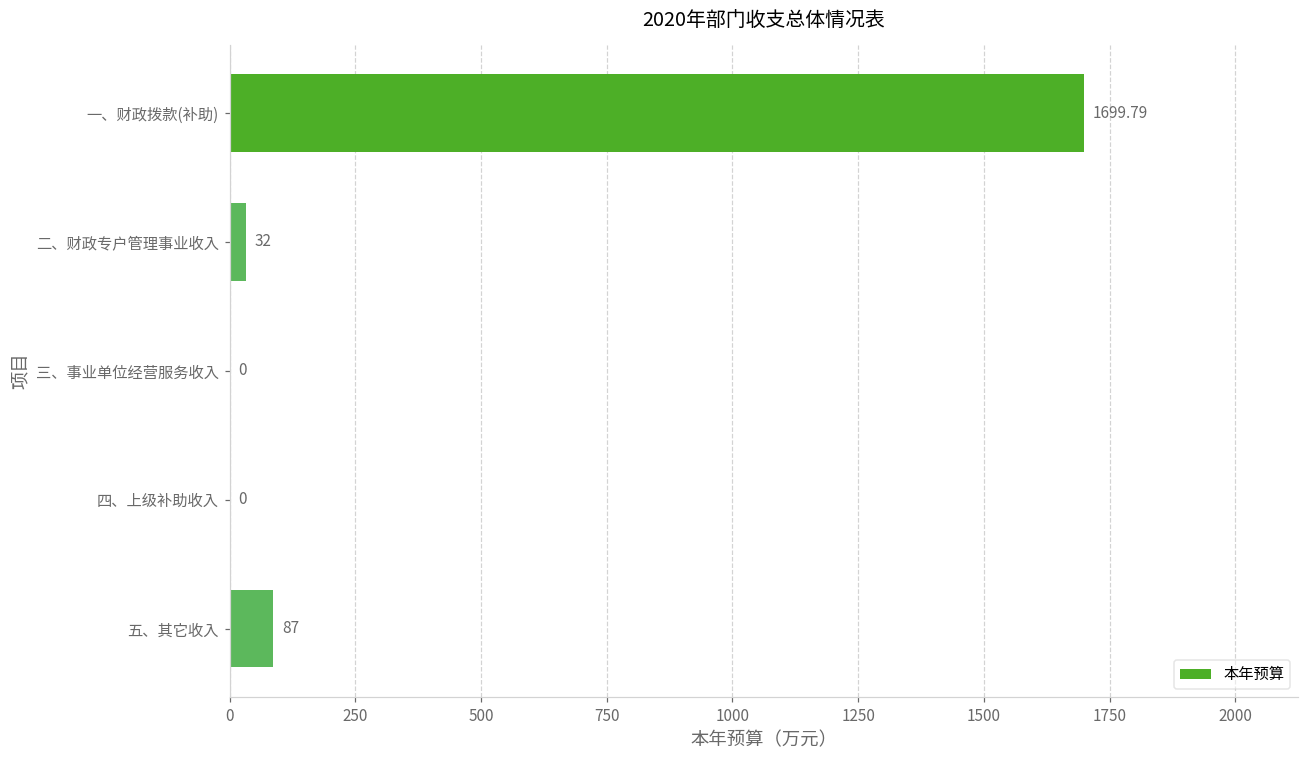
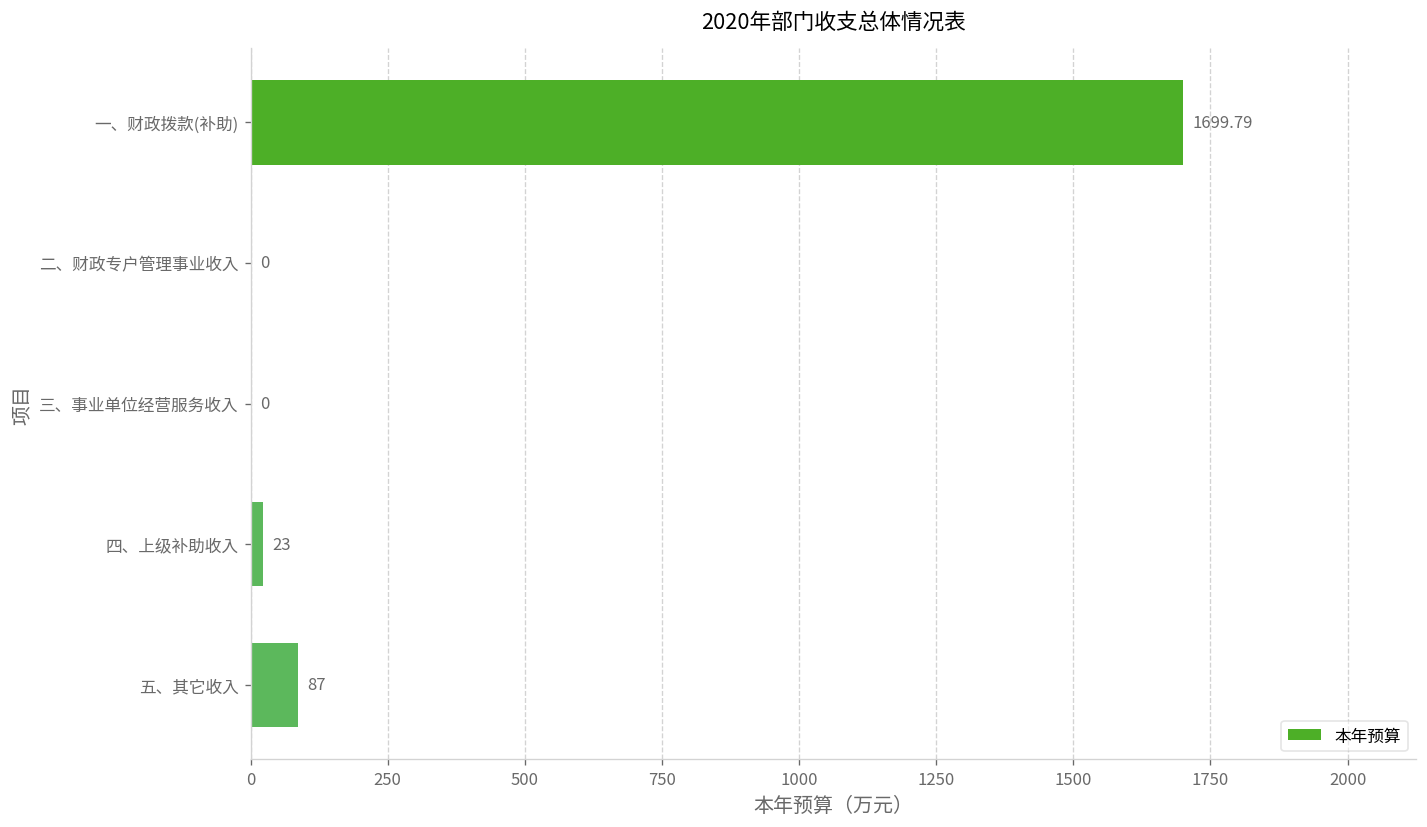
二、财政专户管理事业收入: 32 -> 0
四、上级补助收入: 0 -> 23
